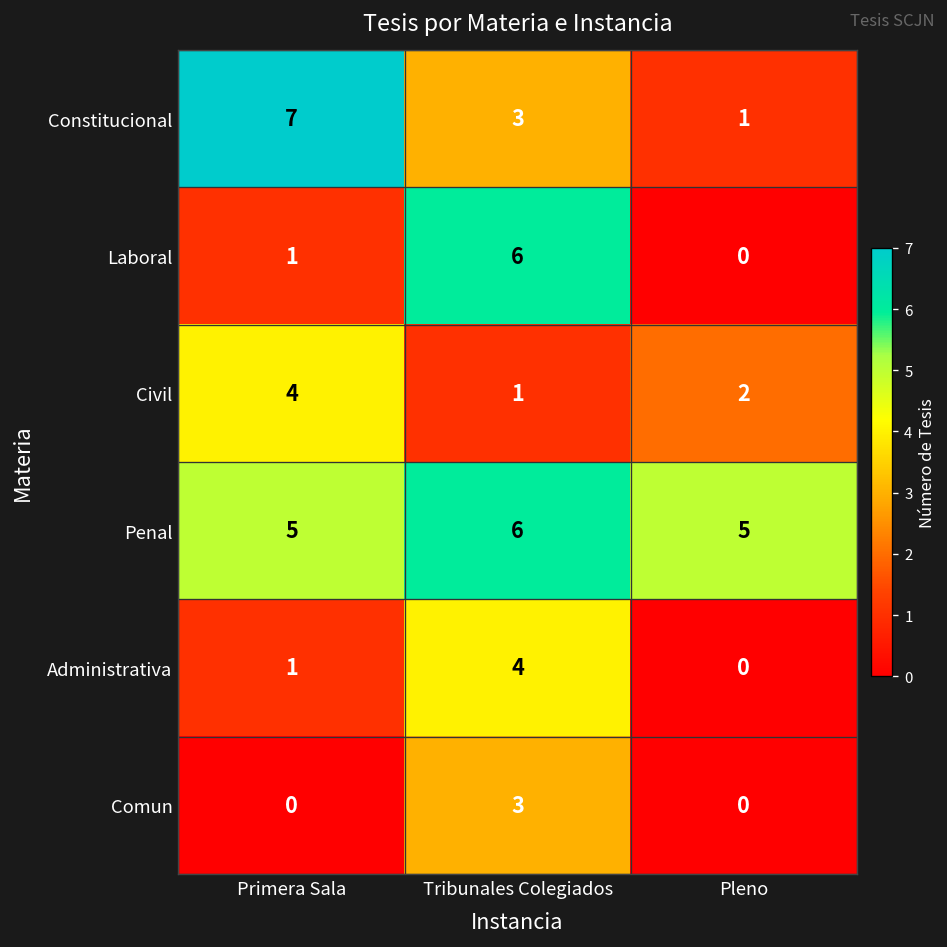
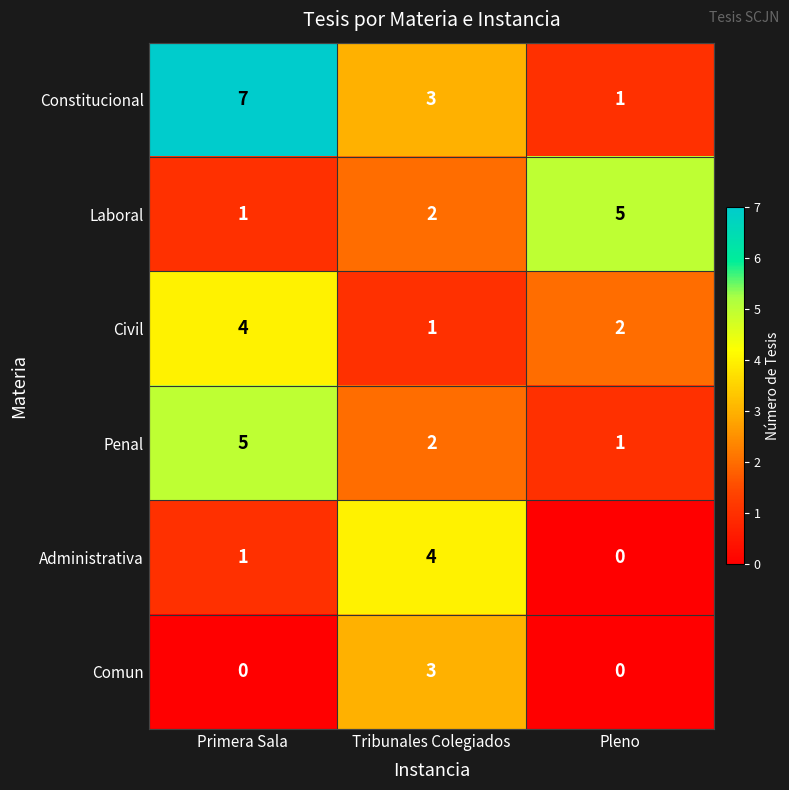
Laboral, Tribunales Colegiados: 6 -> 2
Laboral, Pleno: 0 -> 5
Penal, Tribunales Colegiados: 6 -> 2
Penal, Pleno: 5 -> 1
